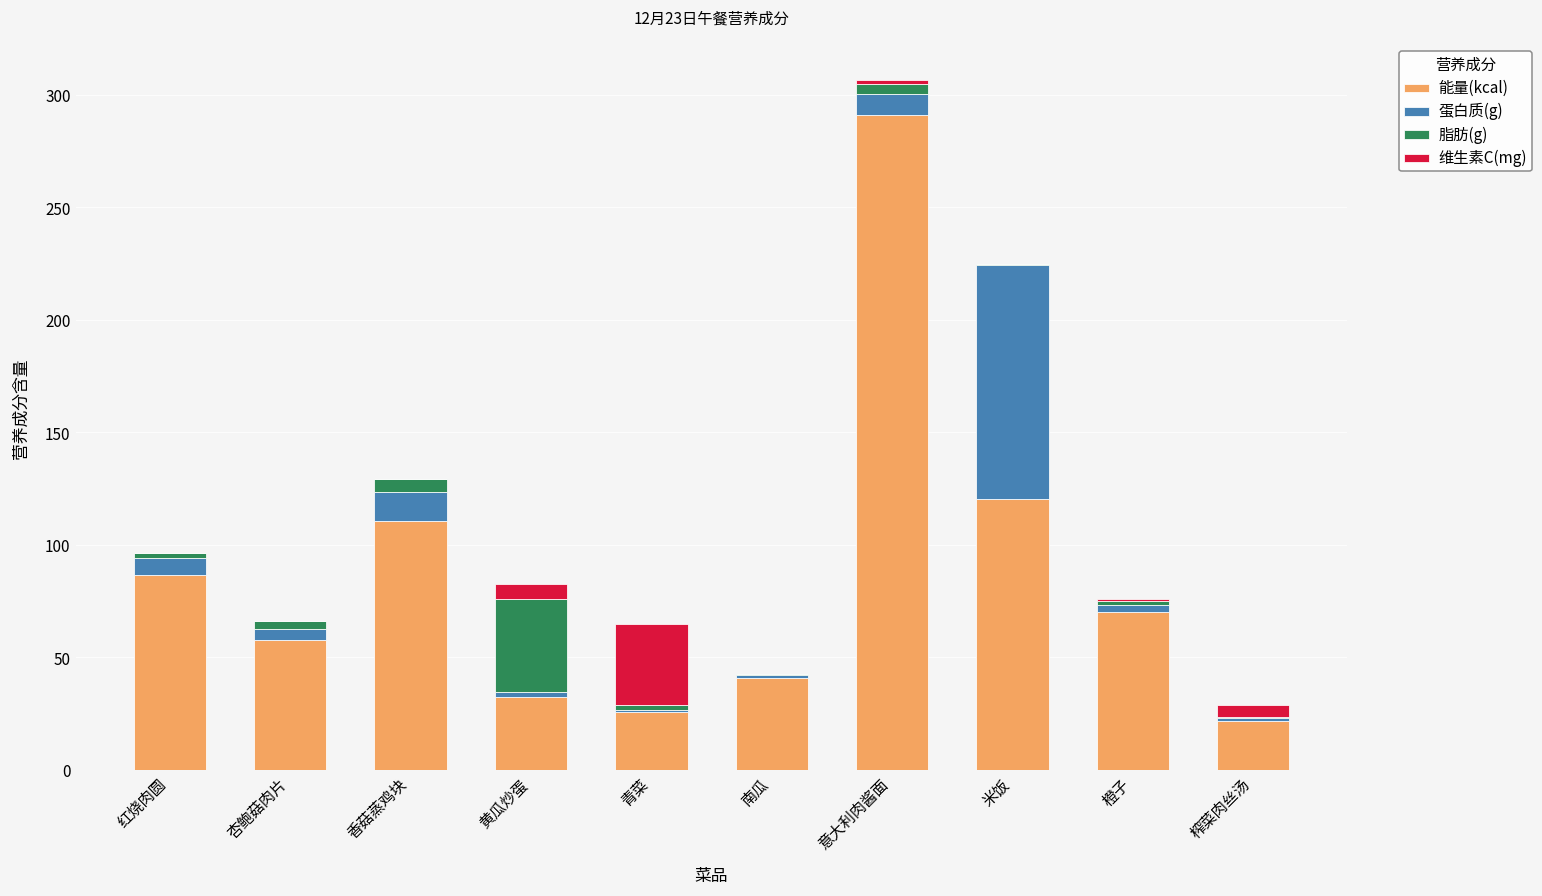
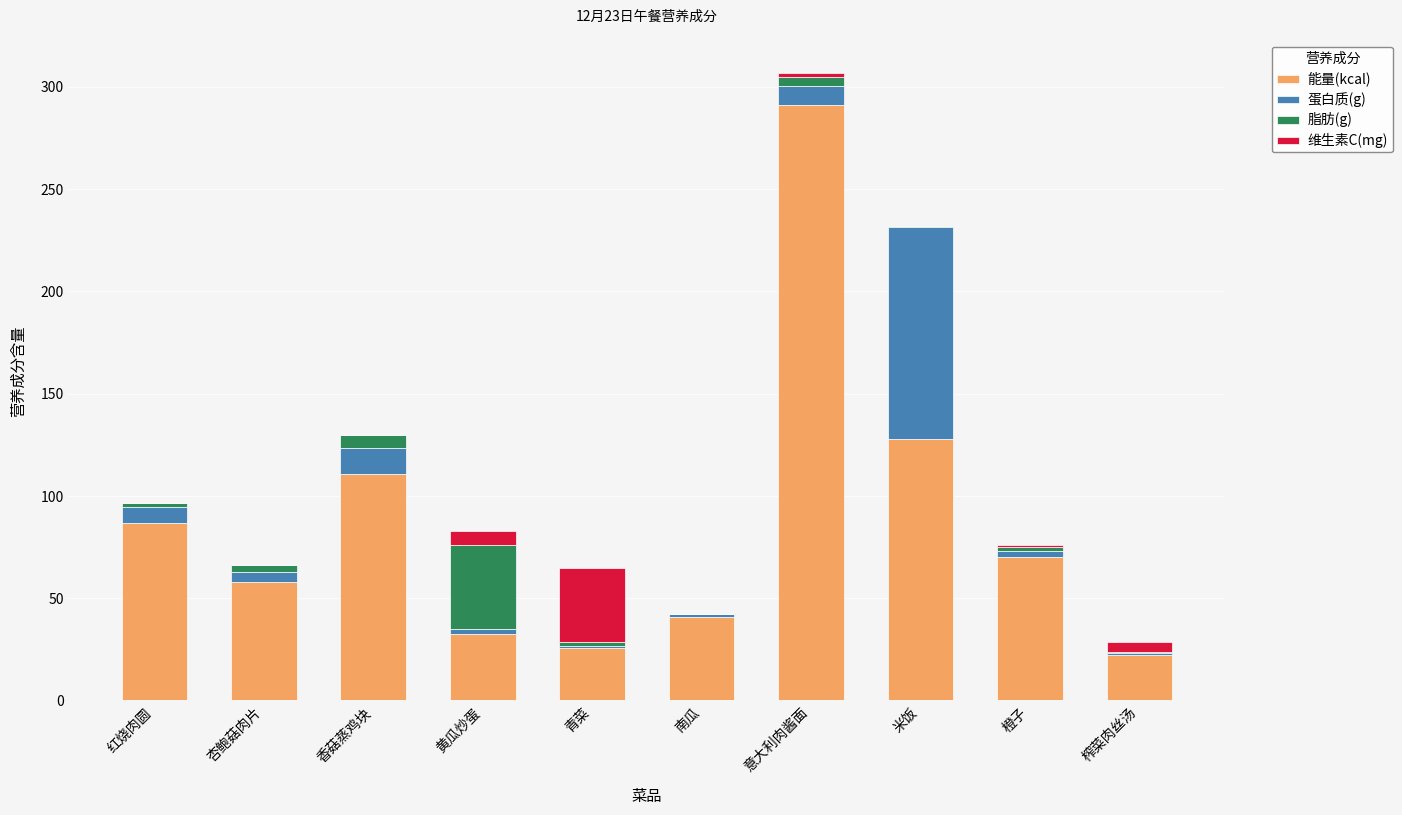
能量(kcal), 米饭: 120 -> 128
